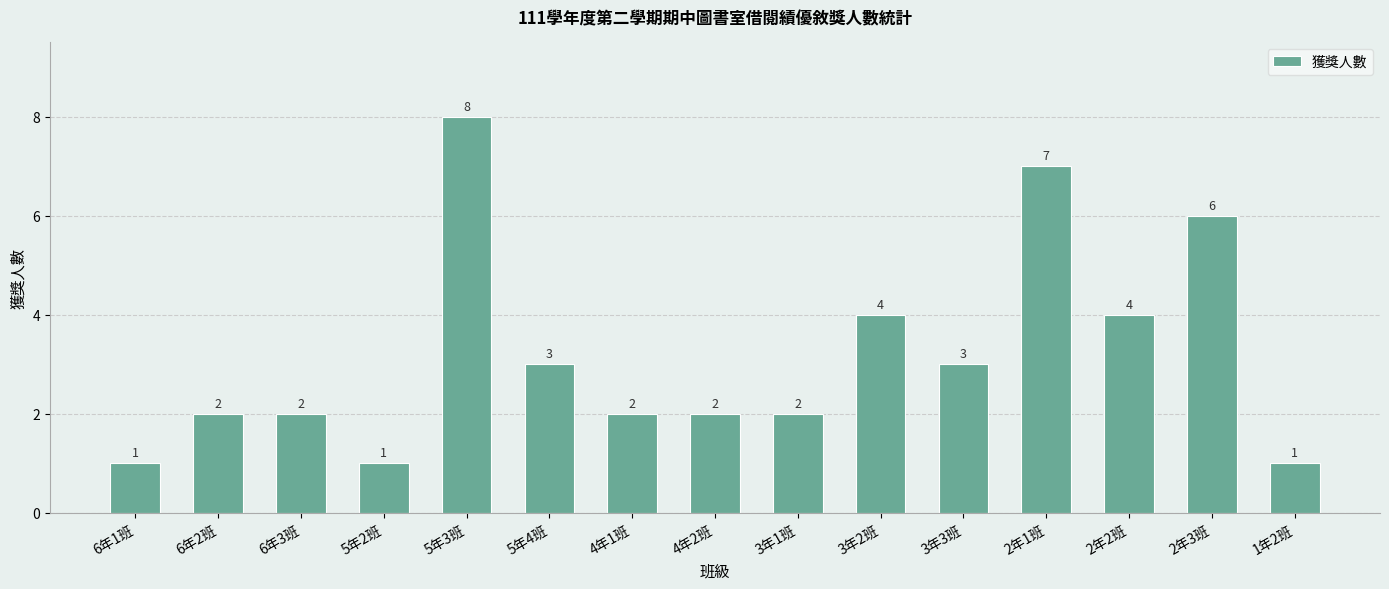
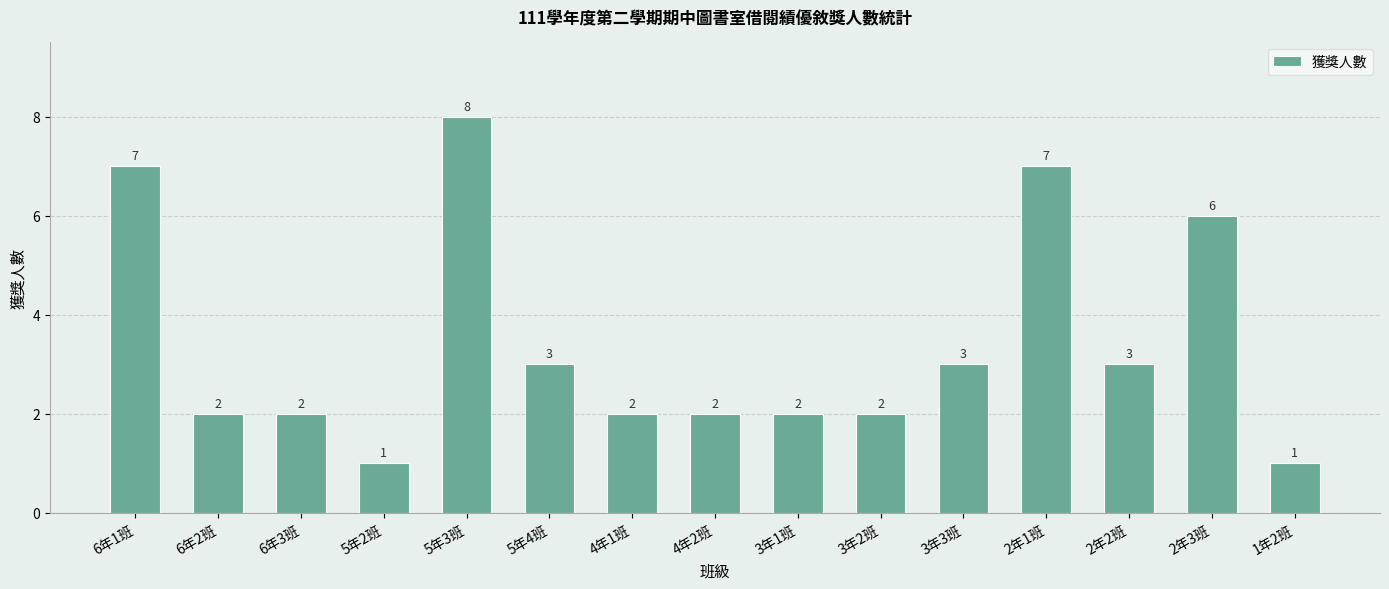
6年1班: 1 -> 7
3年2班: 4 -> 2
2年2班: 4 -> 3
